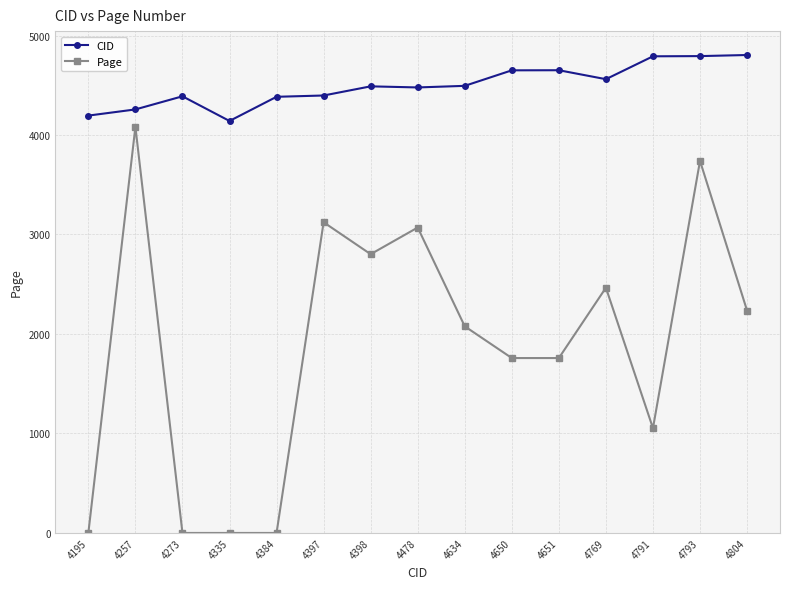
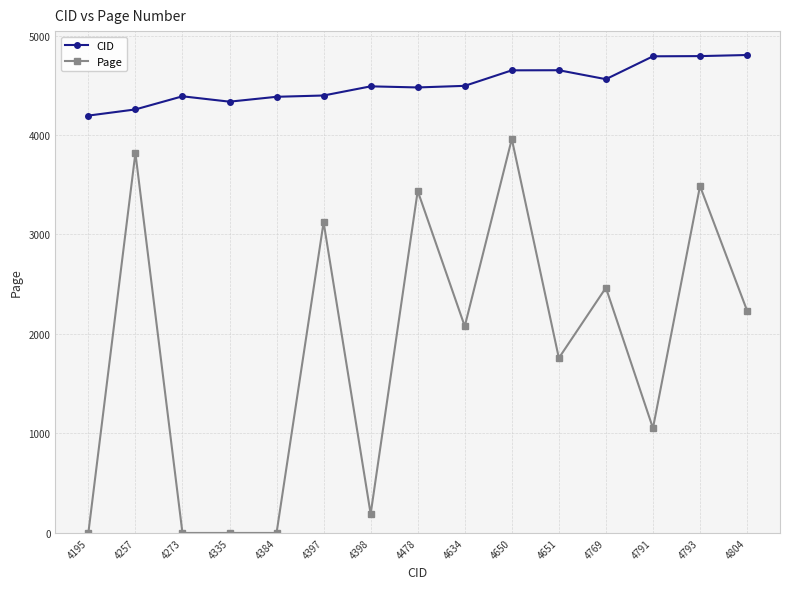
Page, 4257: 4100 -> 3800
CID, 4335: 4100 -> 4300
Page, 4398: 2800 -> 200
Page, 4478: 3100 -> 3400
Page, 4650: 1800 -> 4000
Page, 4793: 3700 -> 3500
